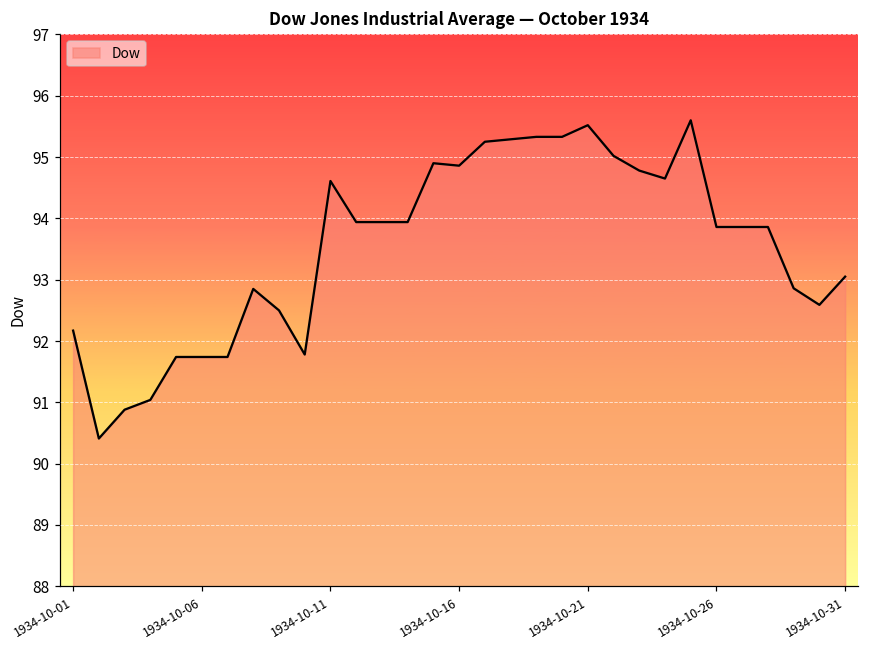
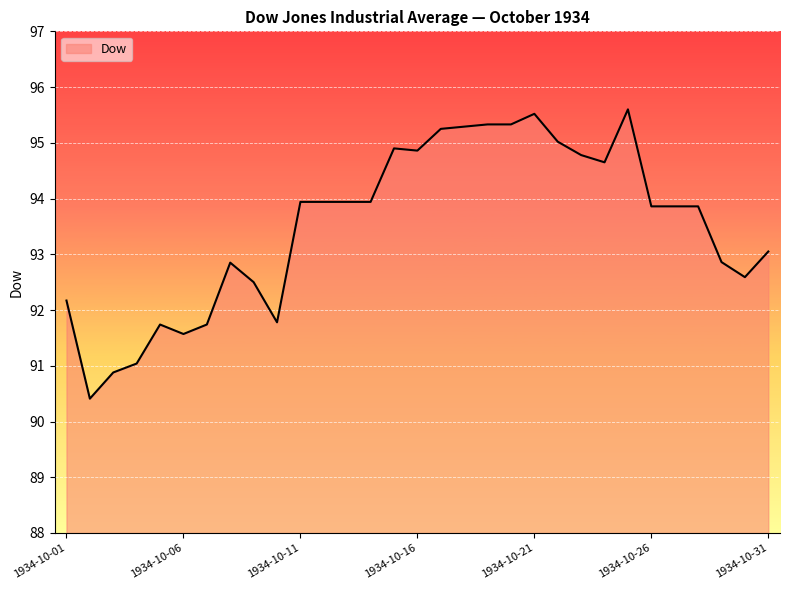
1934-10-06: 91.7 -> 91.6
1934-10-11: 94.6 -> 93.9
